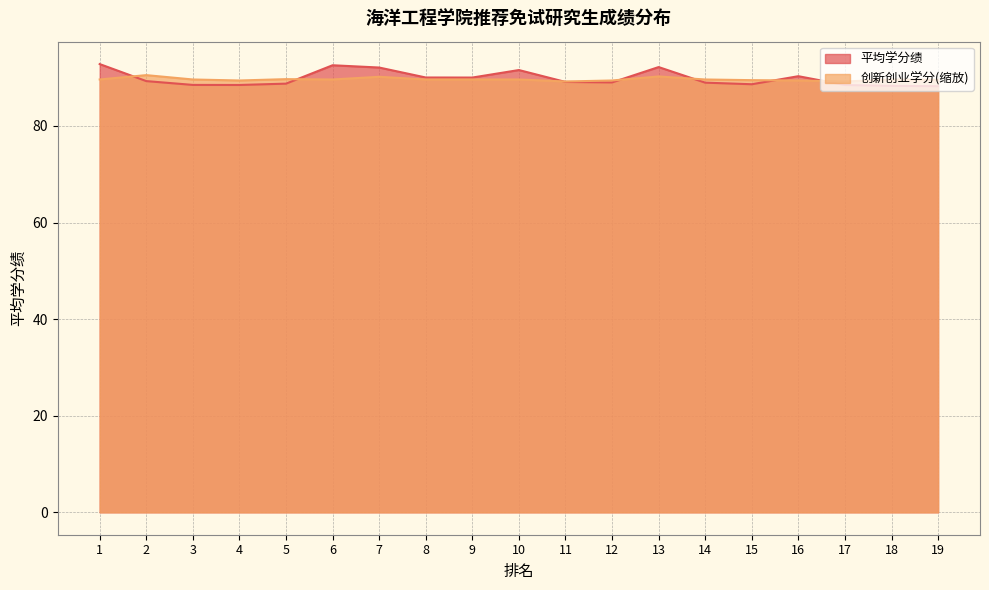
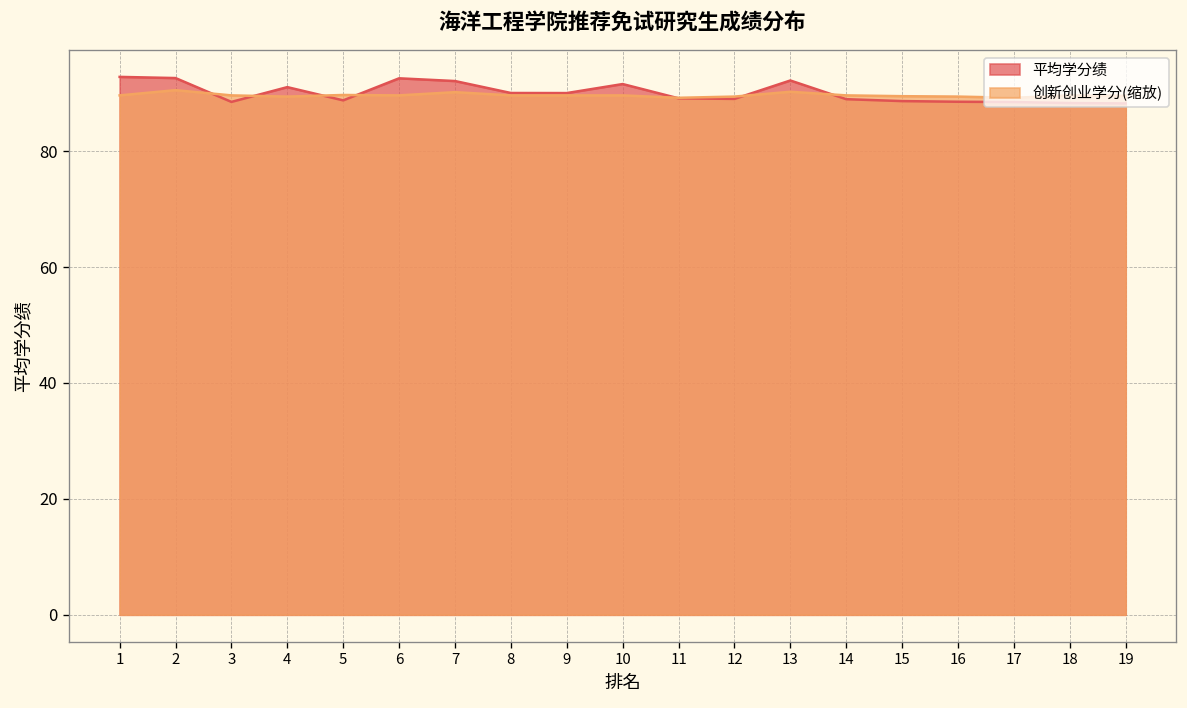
平均学分绩, 2: 89 -> 93
平均学分绩, 4: 88 -> 91
平均学分绩, 16: 90 -> 89
